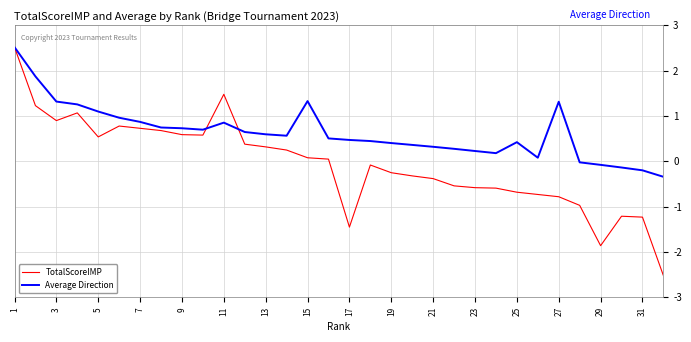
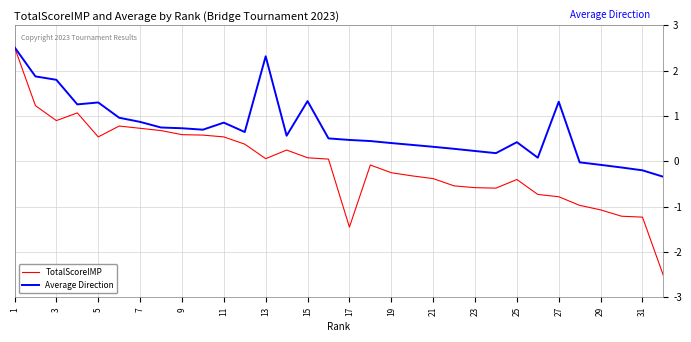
Average Direction, 3: 1.3 -> 1.8
Average Direction, 5: 1.1 -> 1.3
TotalScoreIMP, 11: 1.5 -> 0.5
TotalScoreIMP, 13: 0.3 -> 0.1
Average Direction, 13: 0.6 -> 2.3
TotalScoreIMP, 25: -0.7 -> -0.4
TotalScoreIMP, 29: -1.9 -> -1.1
